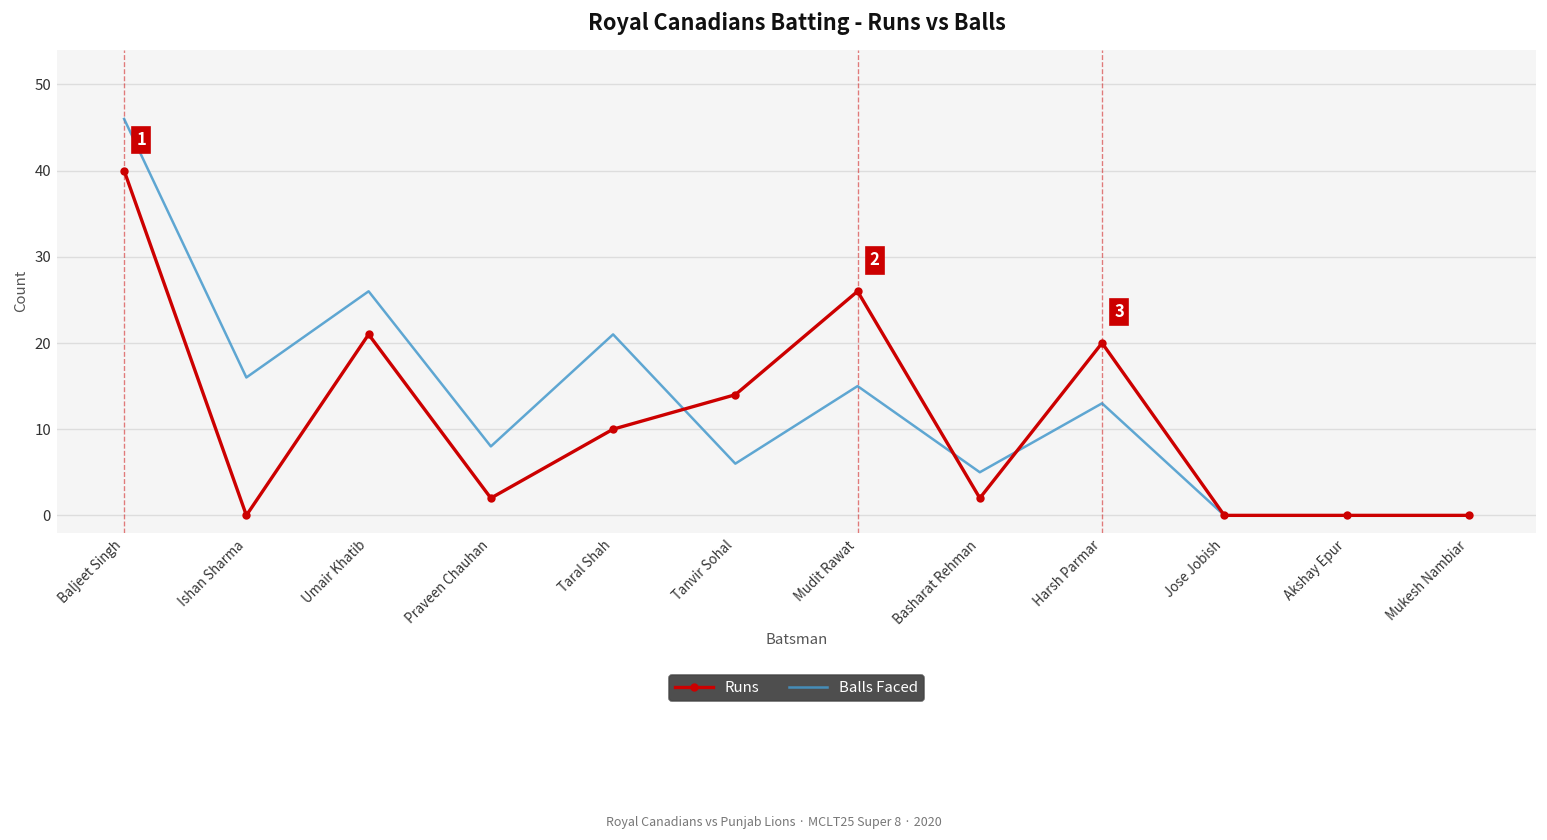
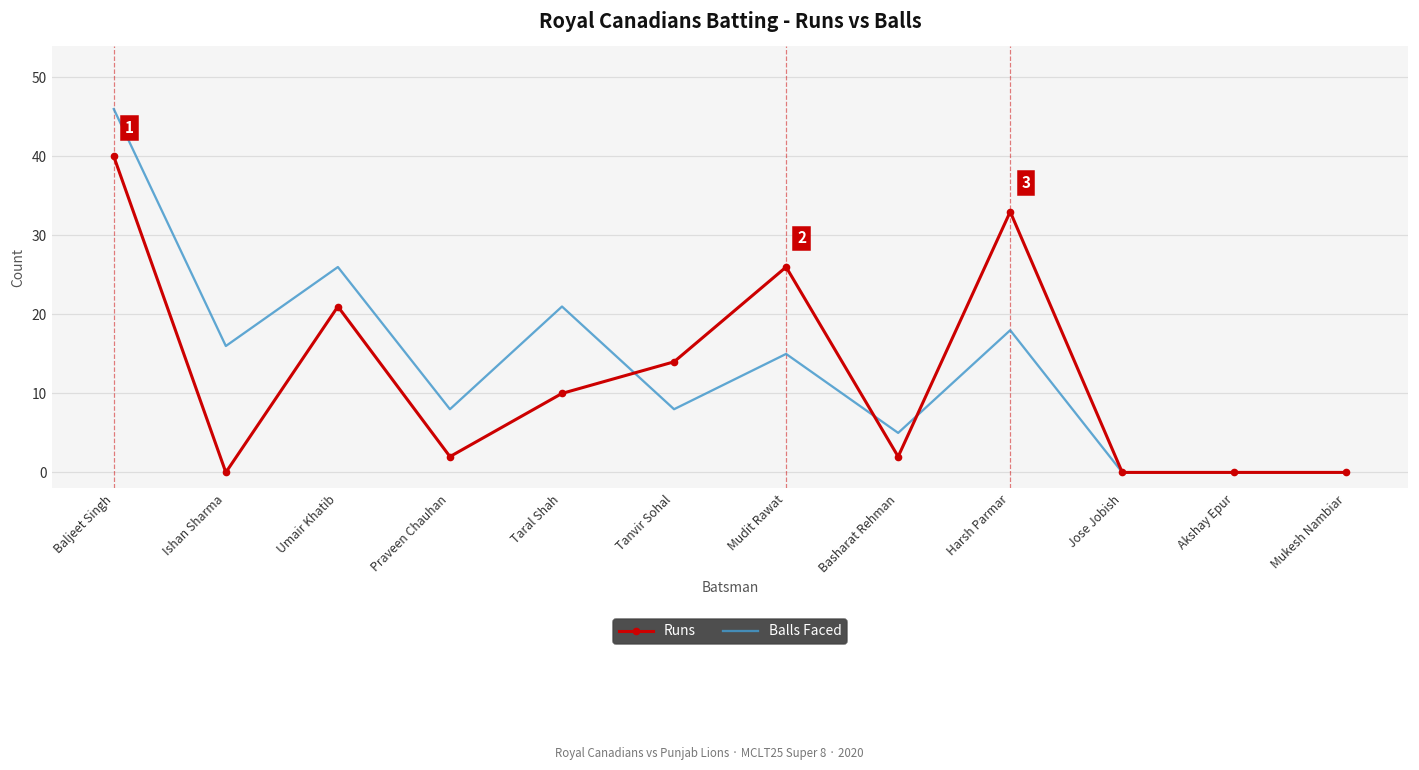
Balls Faced, Tanvir Sohal: 6 -> 8
Runs, Harsh Parmar: 20 -> 33
Balls Faced, Harsh Parmar: 13 -> 18
